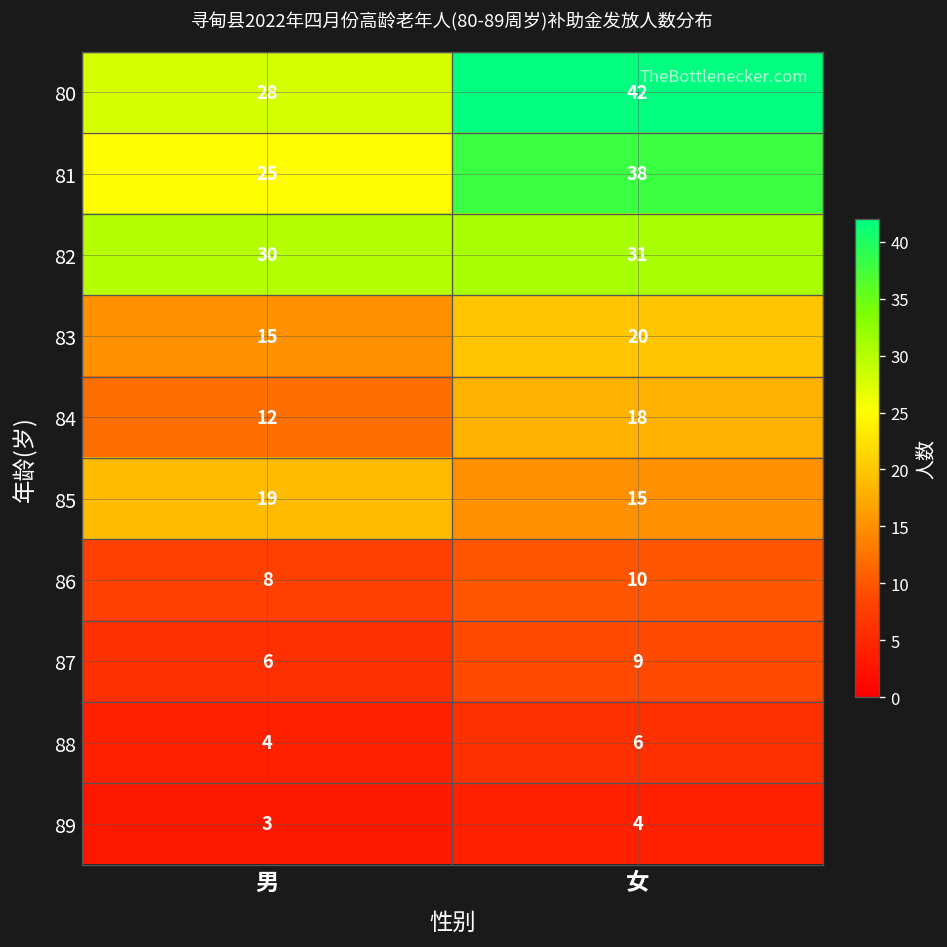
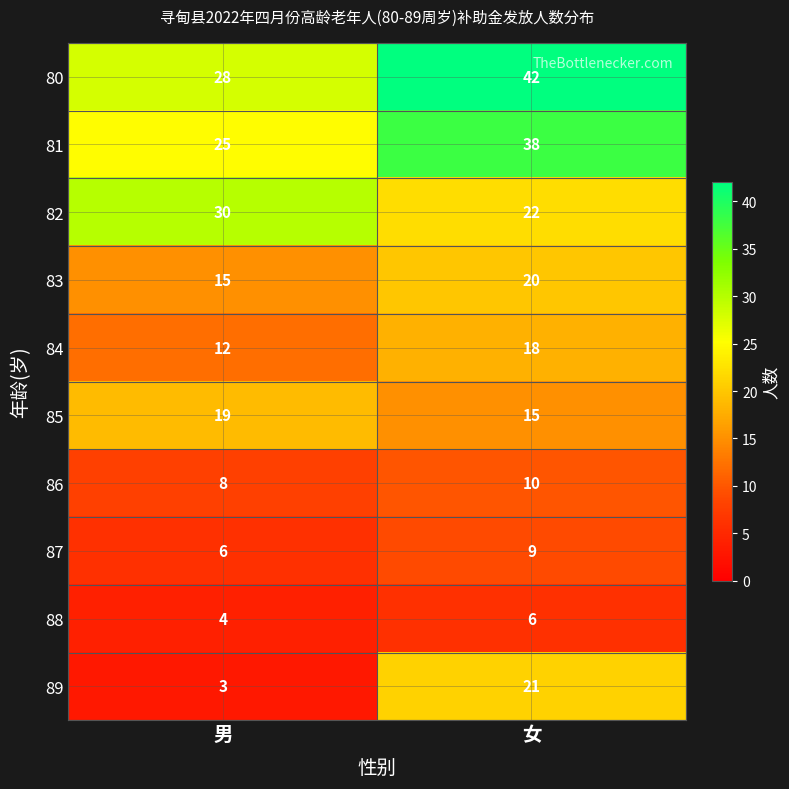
82, 女: 31 -> 22
89, 女: 4 -> 21
